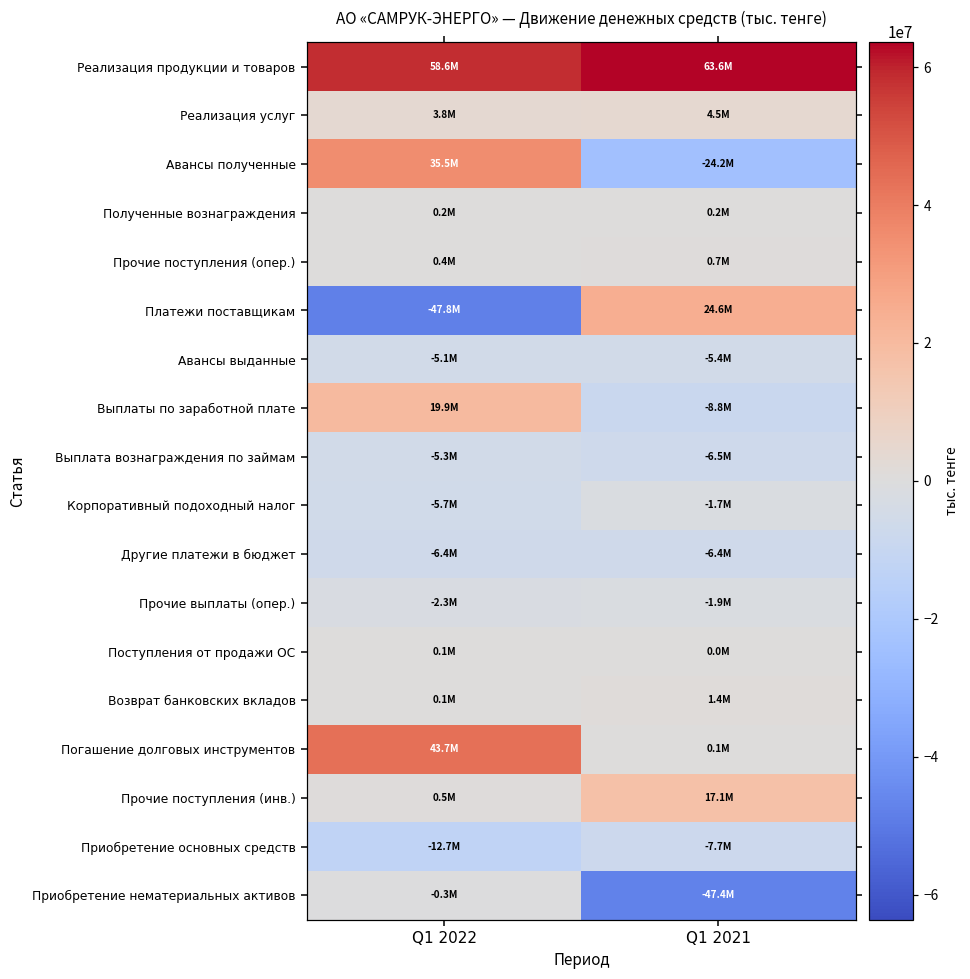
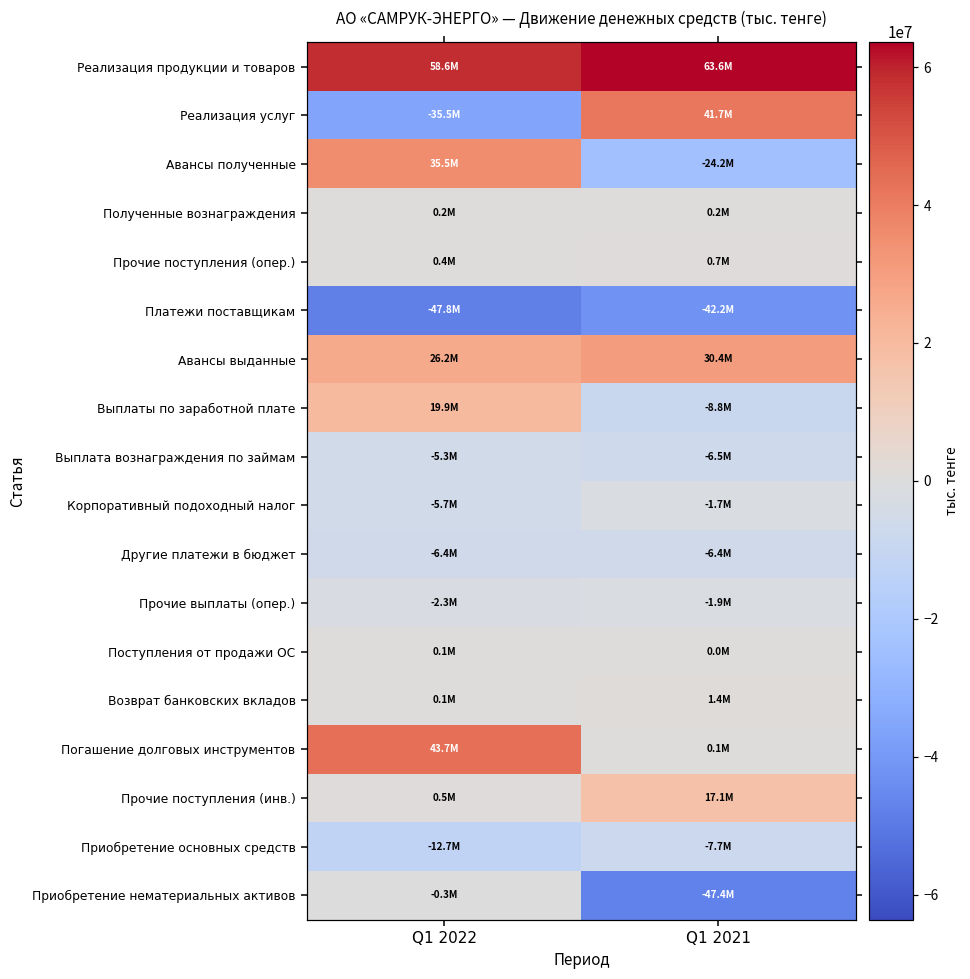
Реализация услуг, Q1 2022: 3.8M -> -35.5M
Реализация услуг, Q1 2021: 4.5M -> 41.7M
Платежи поставщикам, Q1 2021: 24.6M -> -42.2M
Авансы выданные, Q1 2022: -5.1M -> 26.2M
Авансы выданные, Q1 2021: -5.4M -> 30.4M
